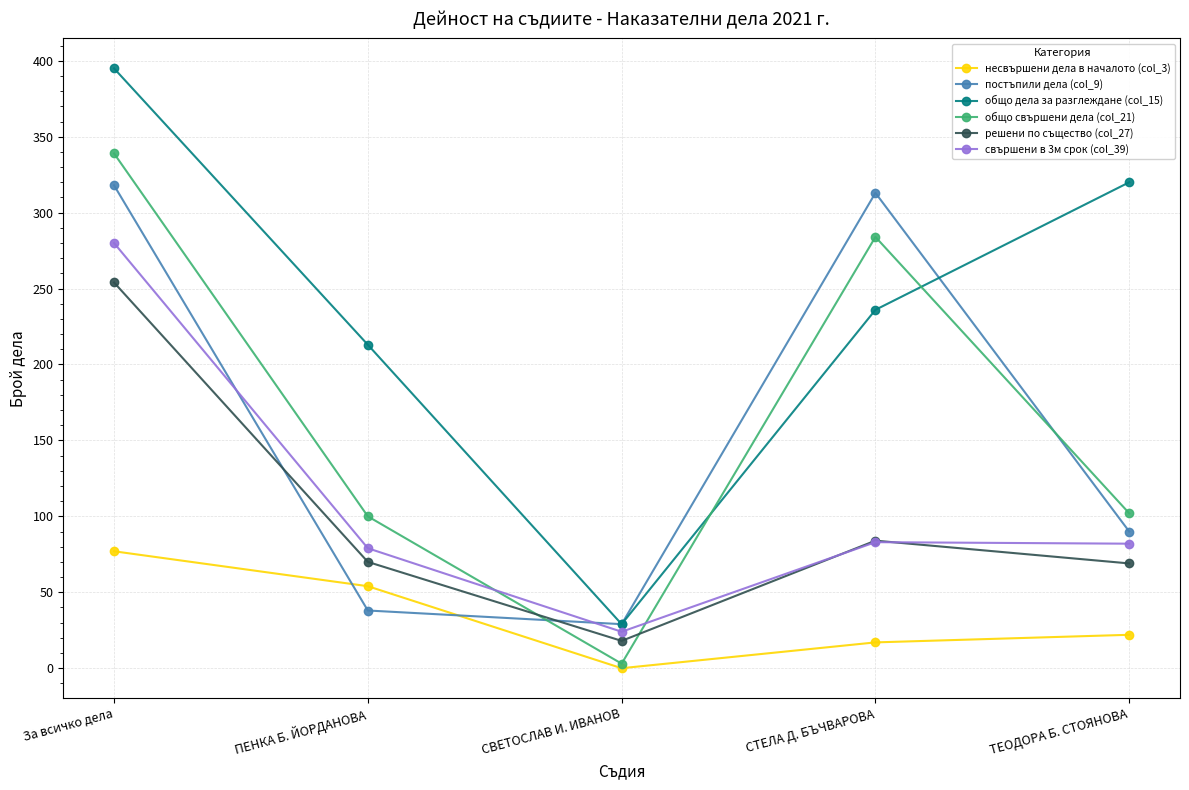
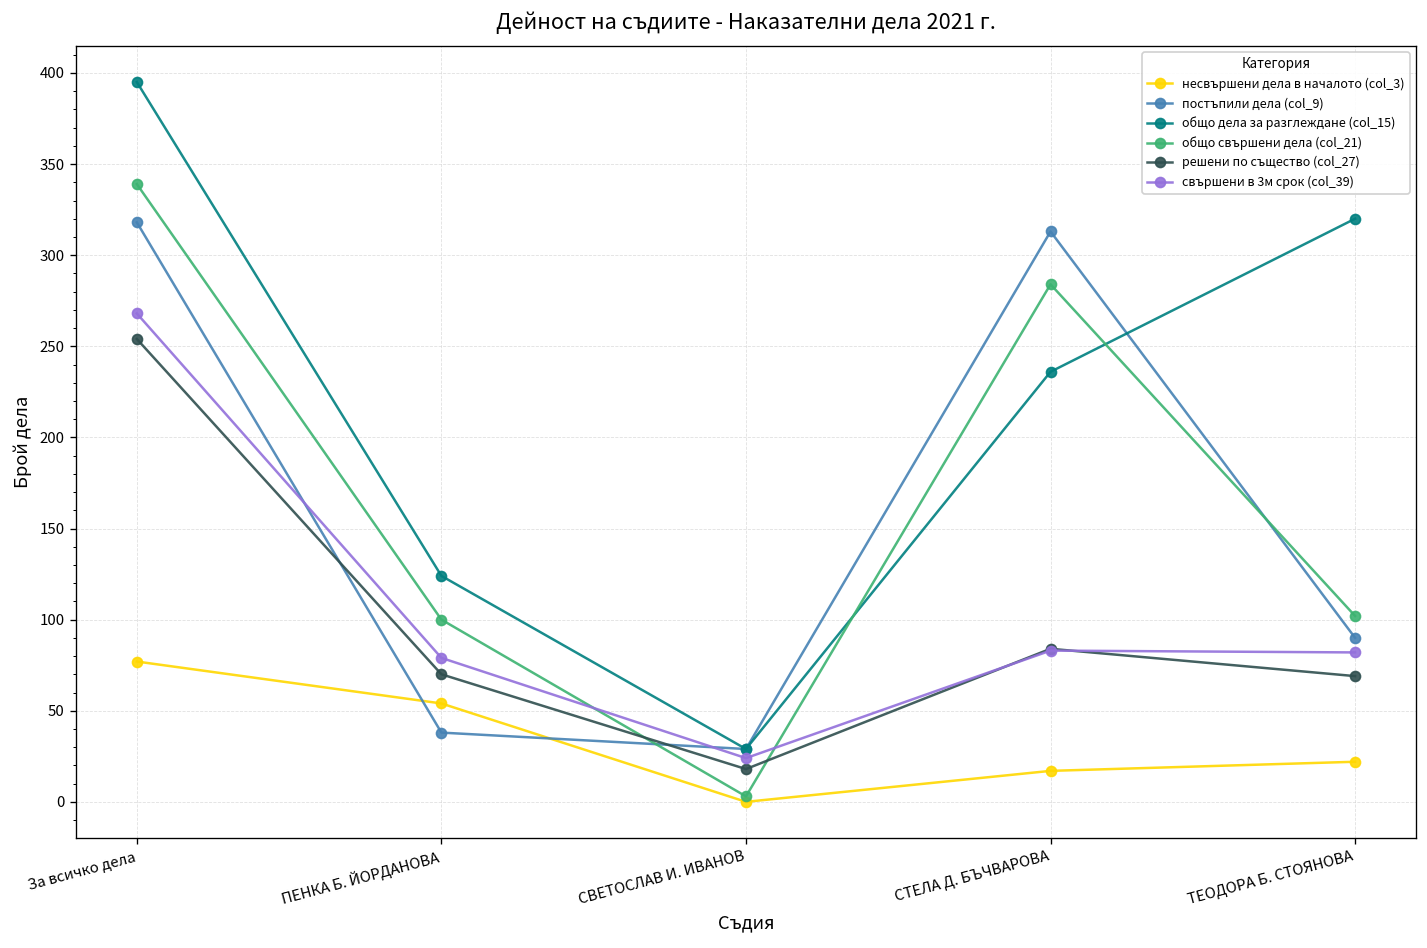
свършени в 3м срок (col_39), За всичко дела: 280 -> 268
общо дела за разглеждане (col_15), ПЕНКА Б. ЙОРДАНОВА: 213 -> 124
